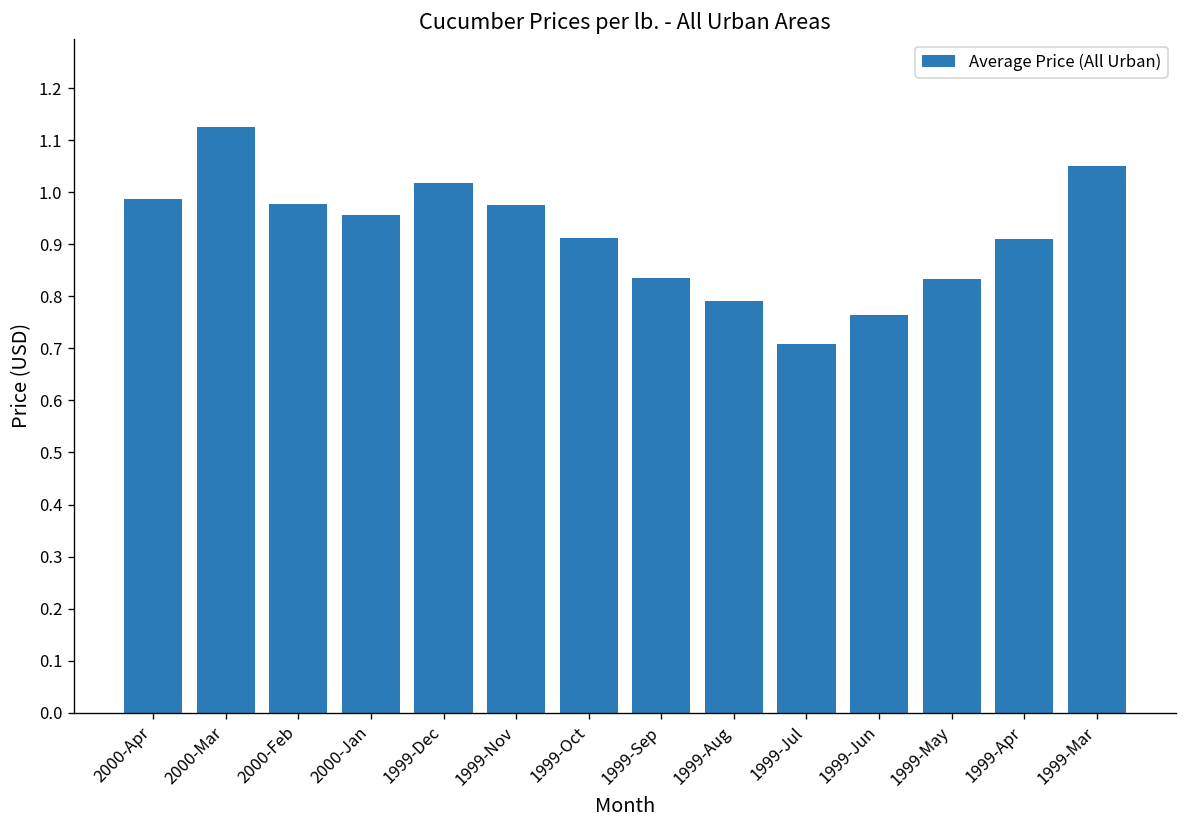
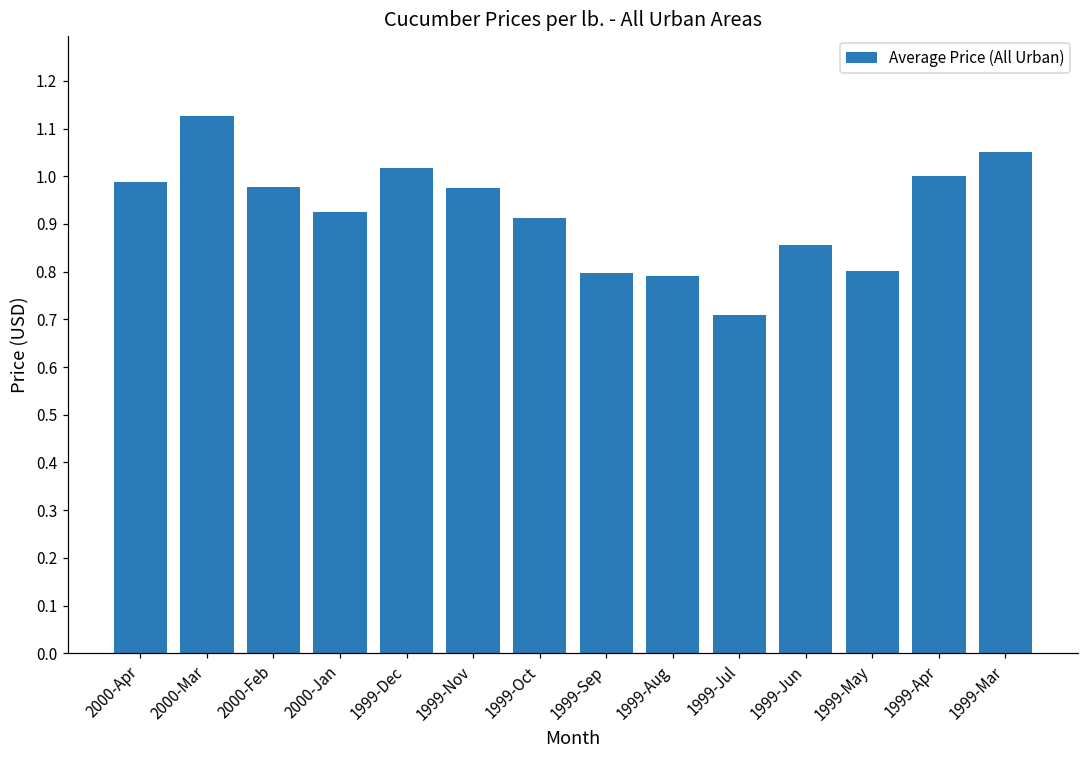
2000-Jan: 0.96 -> 0.93
1999-Sep: 0.84 -> 0.80
1999-Jun: 0.76 -> 0.86
1999-May: 0.83 -> 0.80
1999-Apr: 0.91 -> 1.00
